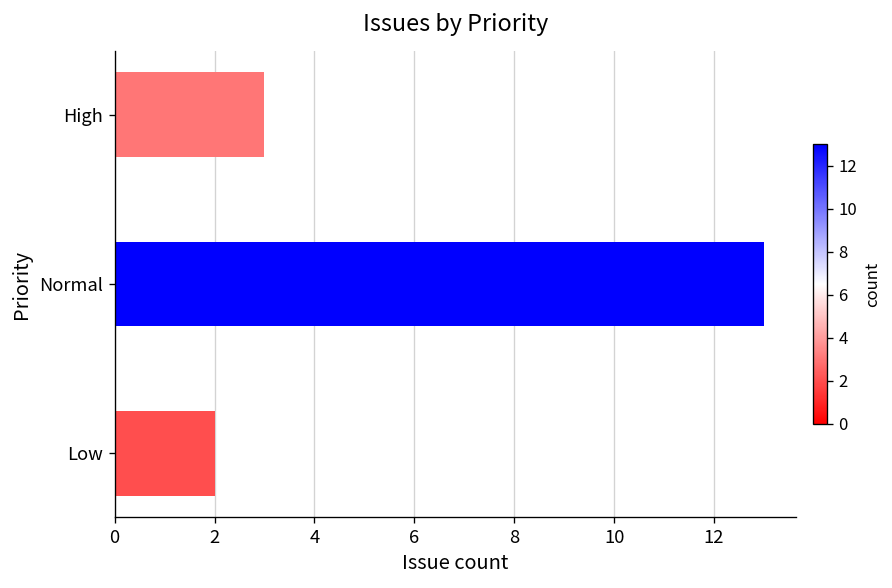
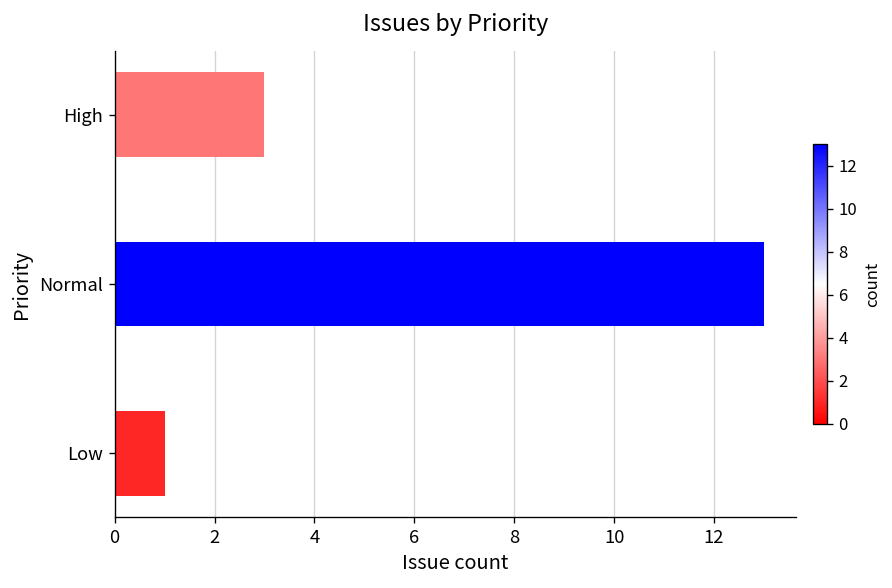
Low: 2 -> 1
